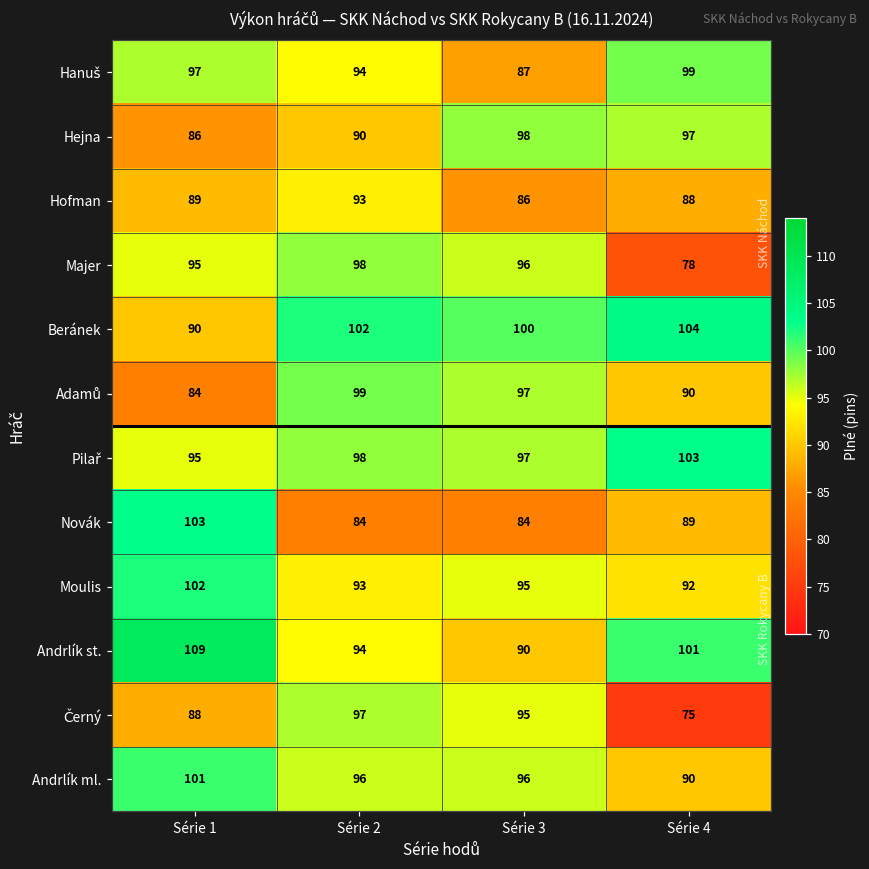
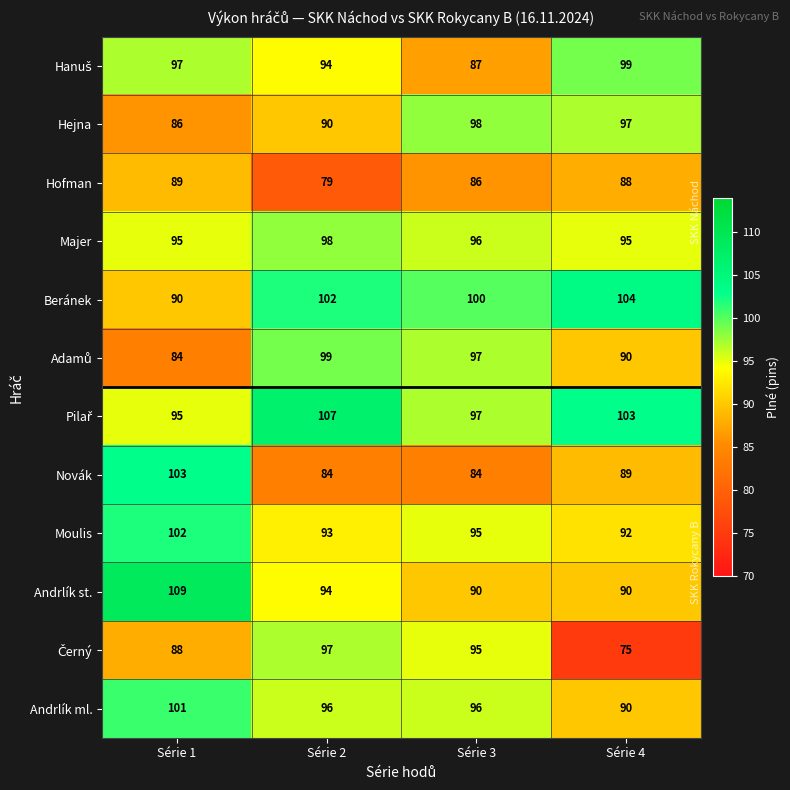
Hofman, Série 2: 93 -> 79
Majer, Série 4: 78 -> 95
Pilař, Série 2: 98 -> 107
Andrlík st., Série 4: 101 -> 90
